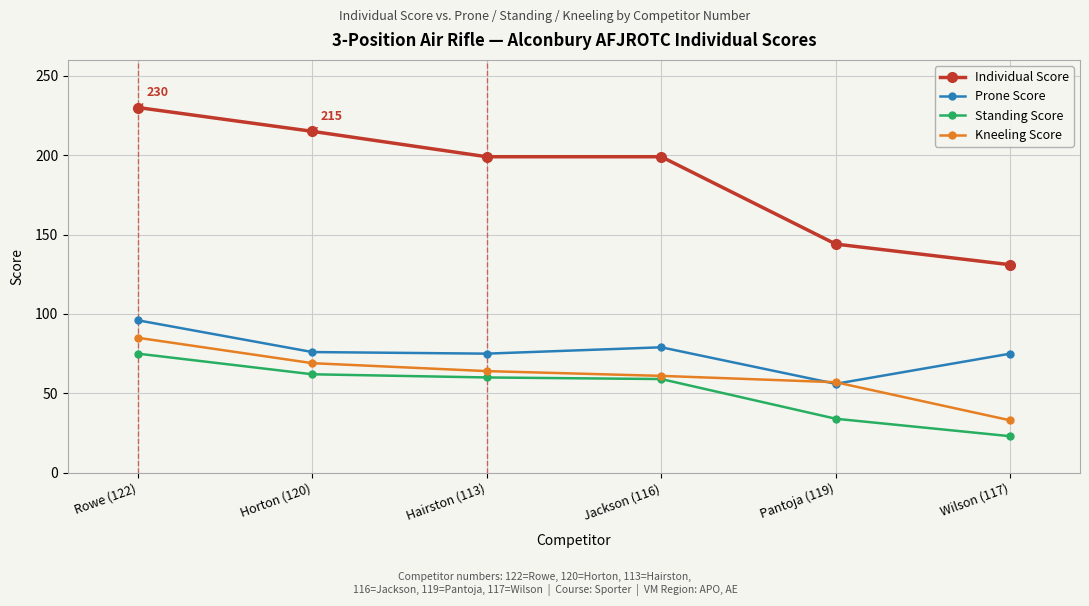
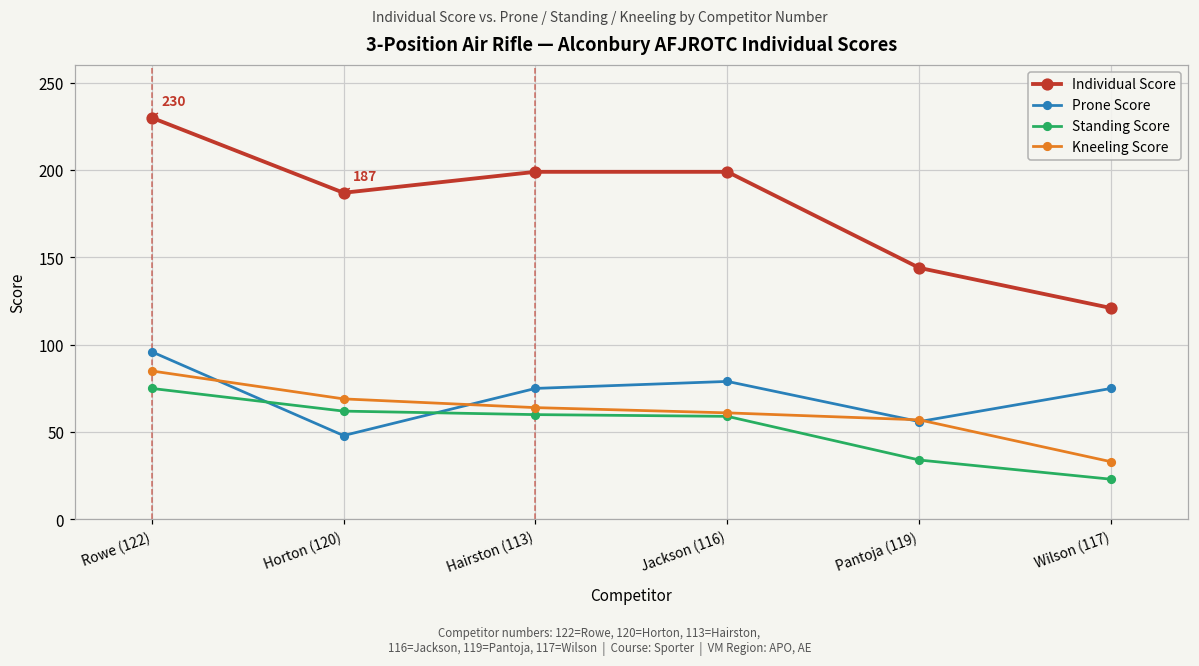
Individual Score, Horton (120): 215 -> 187
Prone Score, Horton (120): 76 -> 48
Individual Score, Wilson (117): 131 -> 121
